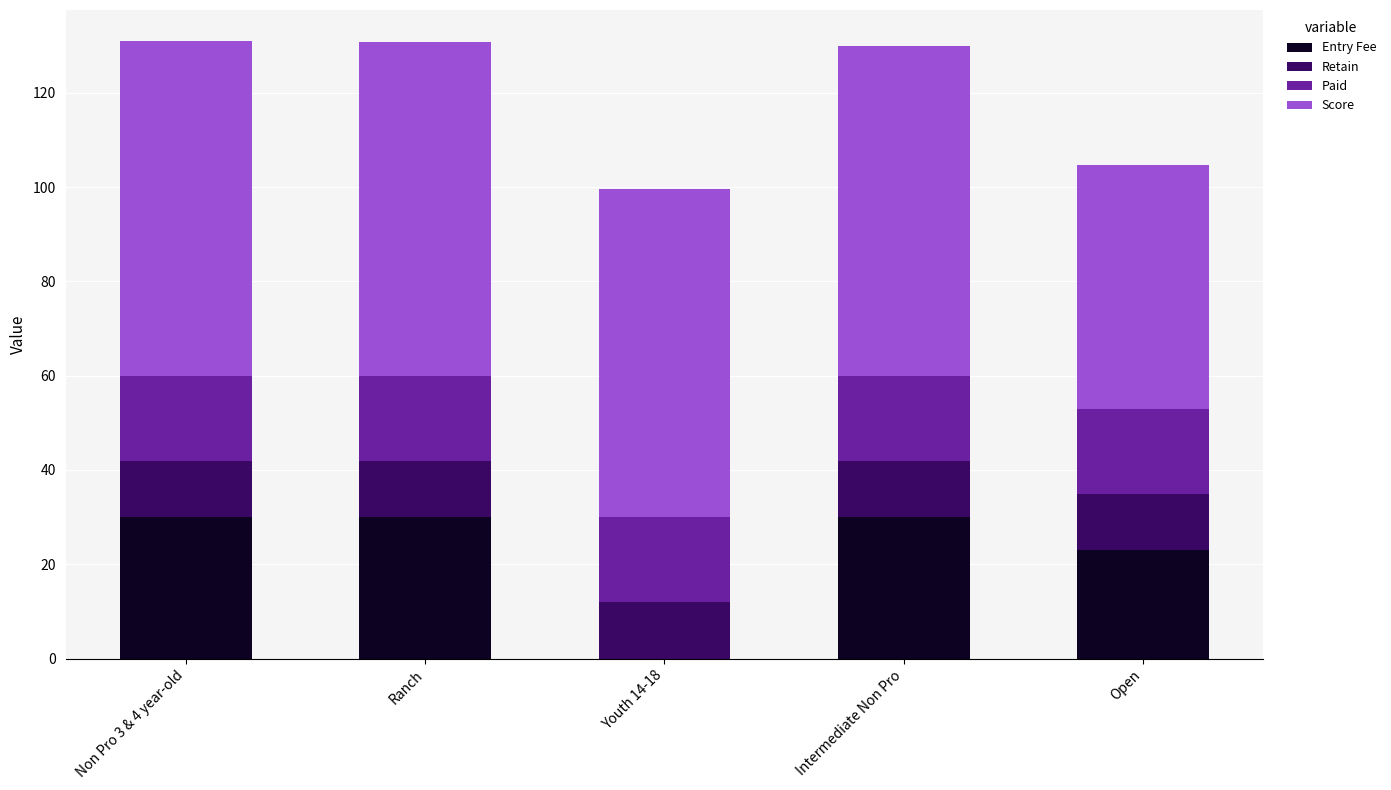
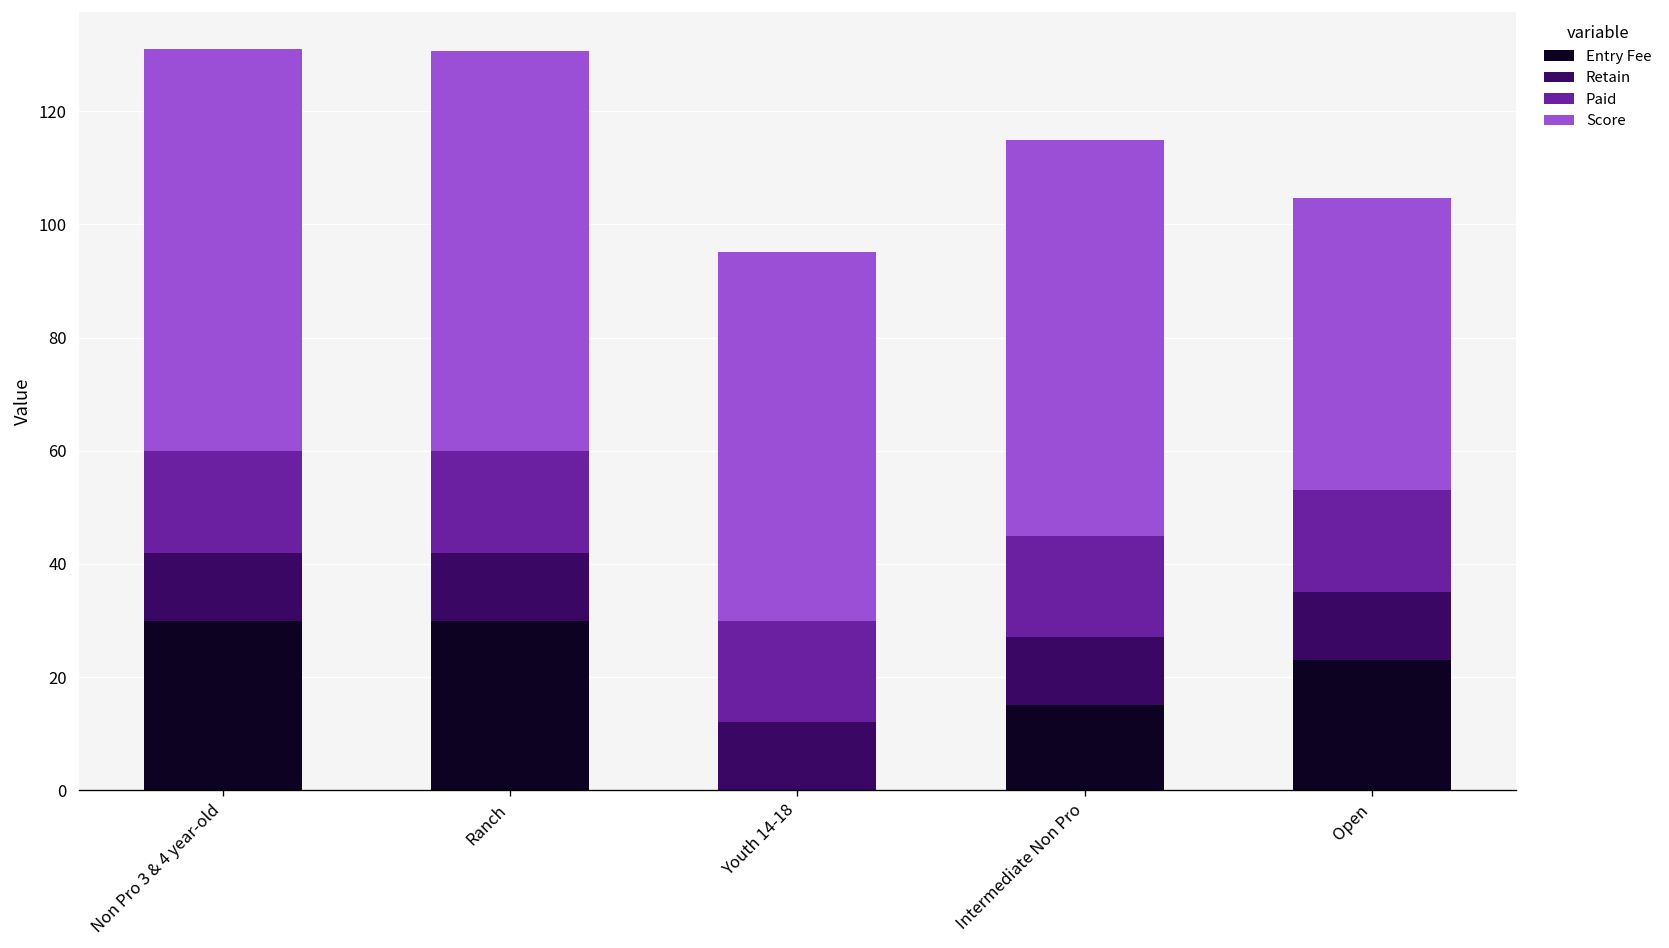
Score, Youth 14-18: 70 -> 65
Entry Fee, Intermediate Non Pro: 30 -> 15
